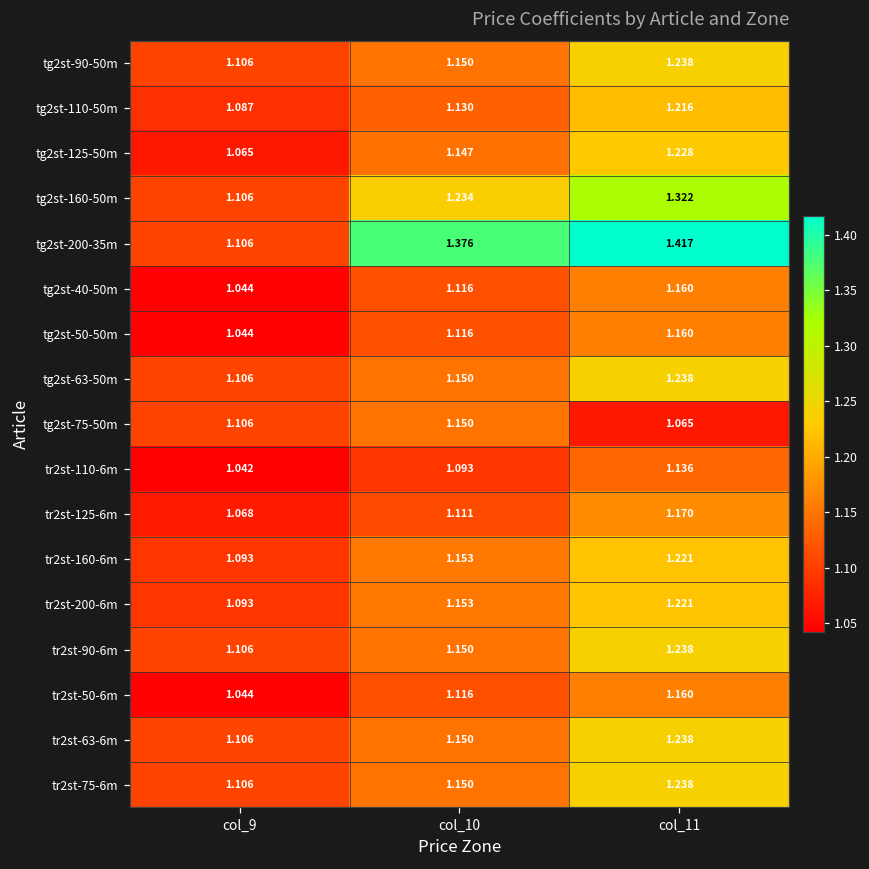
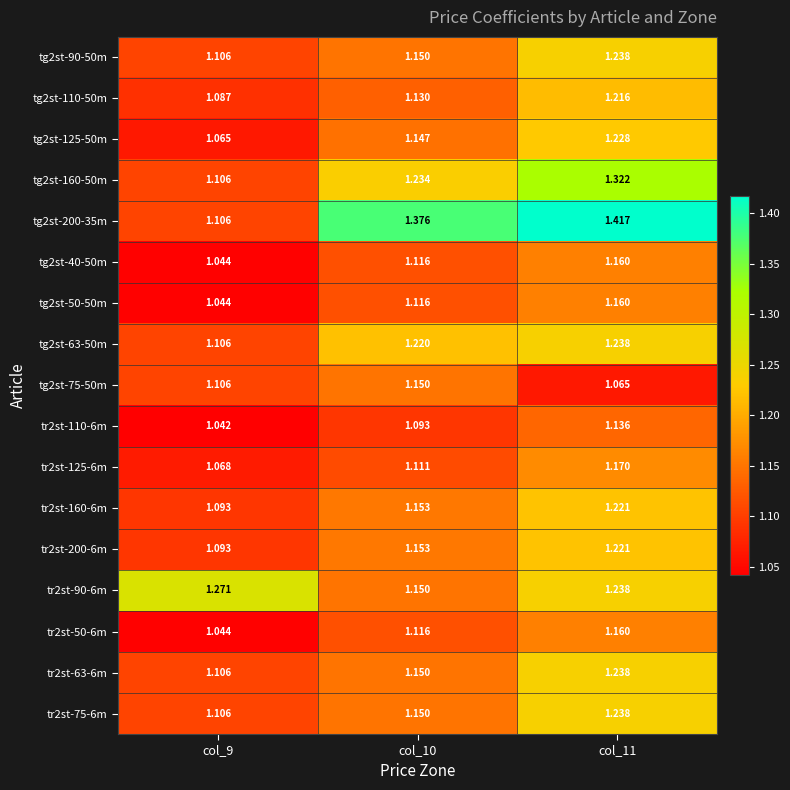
tg2st-63-50m, col_10: 1.150 -> 1.220
tr2st-90-6m, col_9: 1.106 -> 1.271
